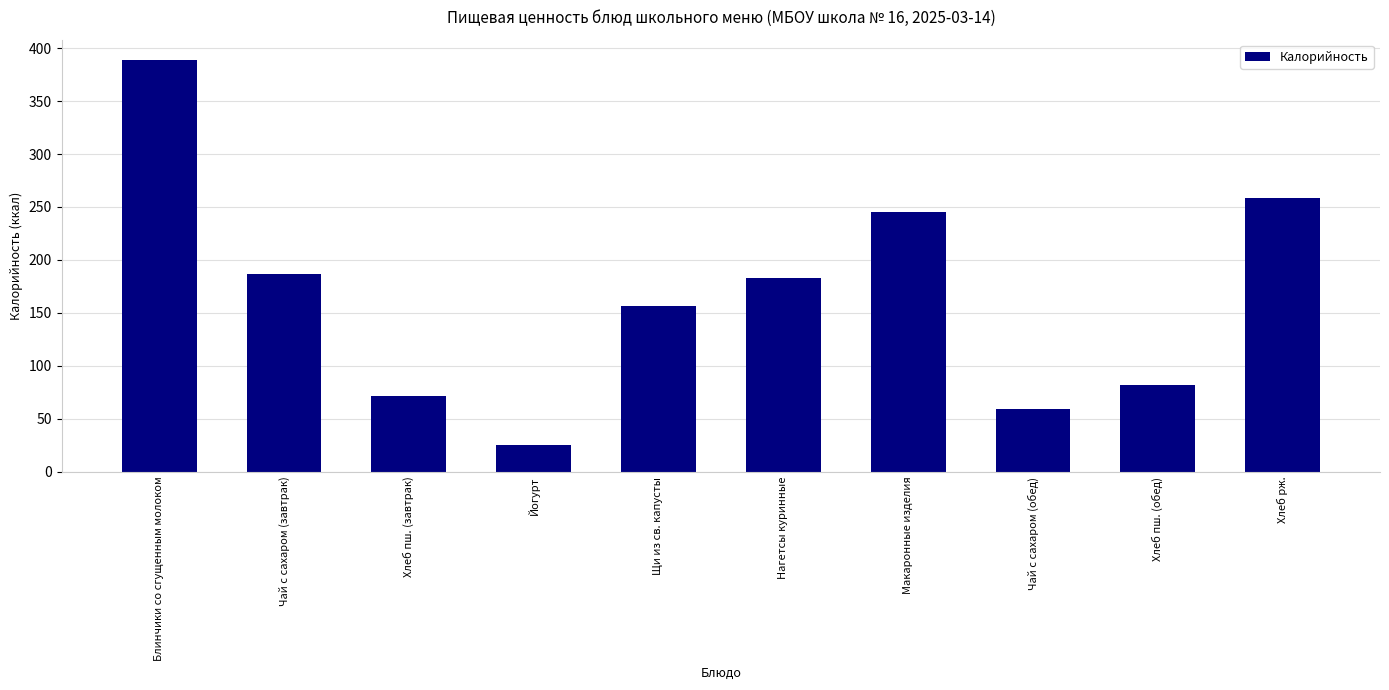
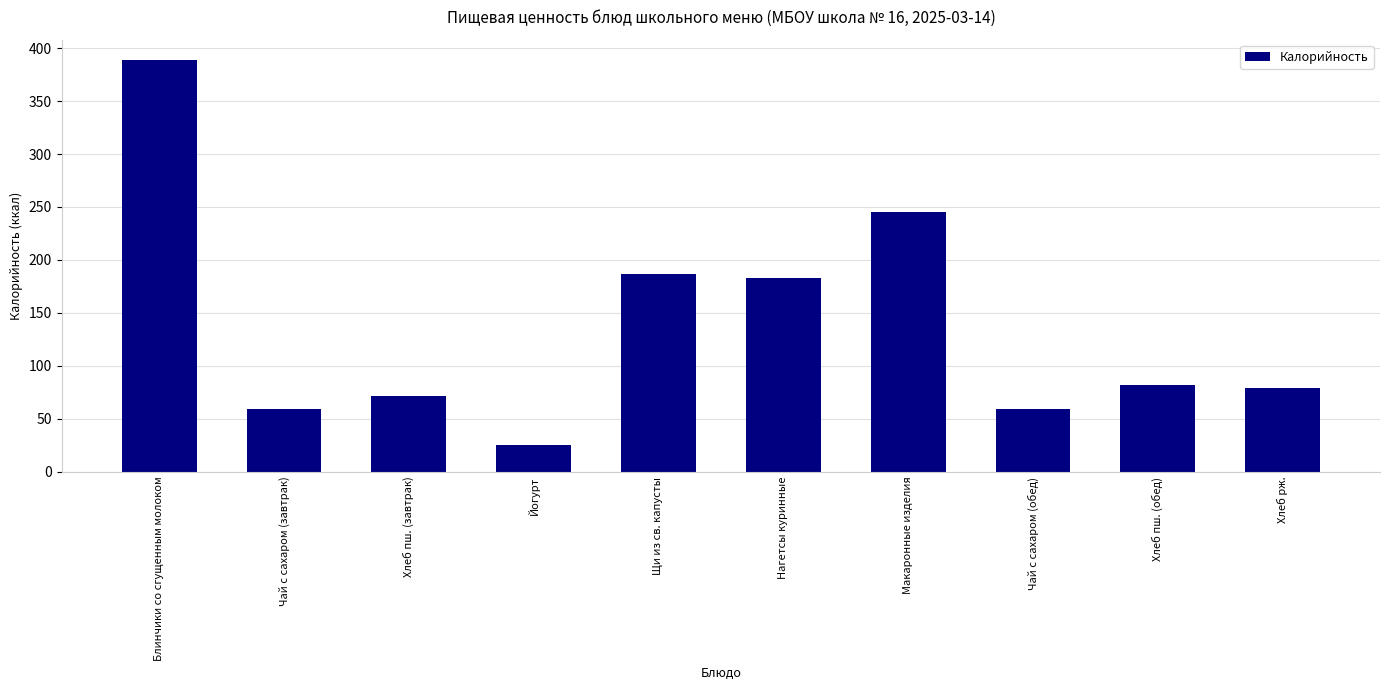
Чай с сахаром (завтрак): 186 -> 59
Щи из св. капусты: 156 -> 187
Хлеб рж.: 259 -> 79
